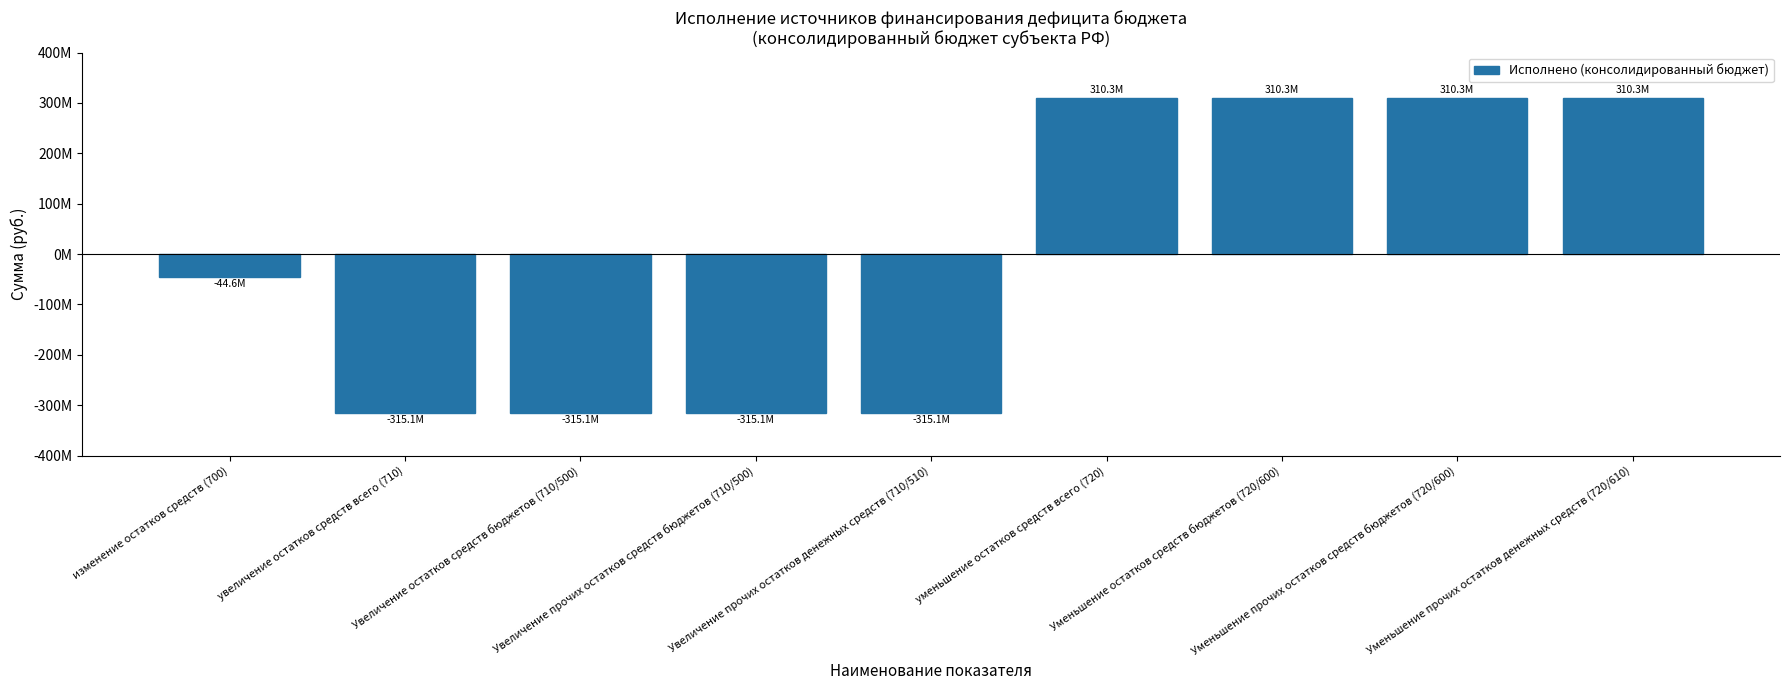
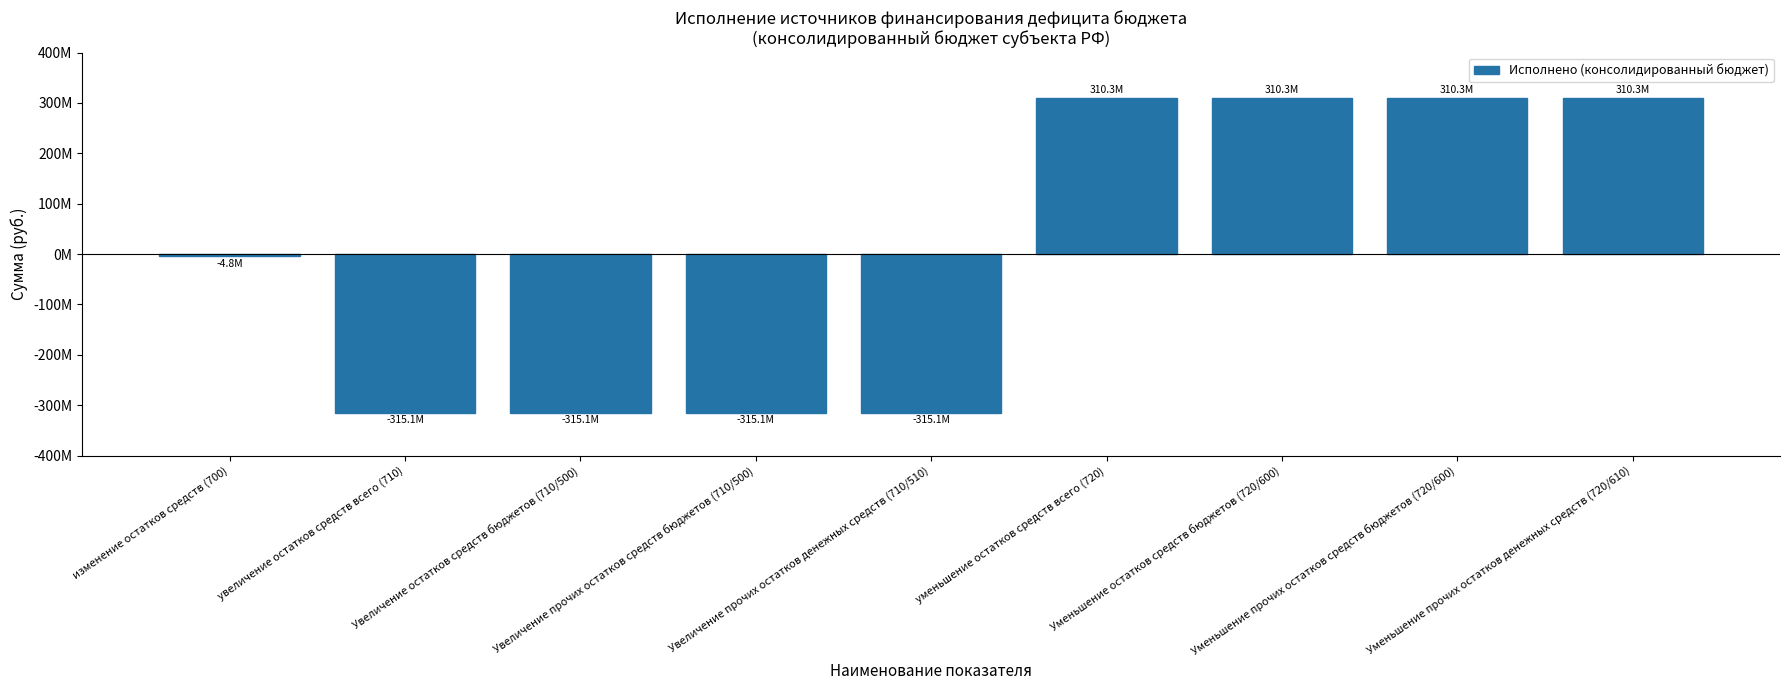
изменение остатков средств (700): -44.6M -> -4.8M
